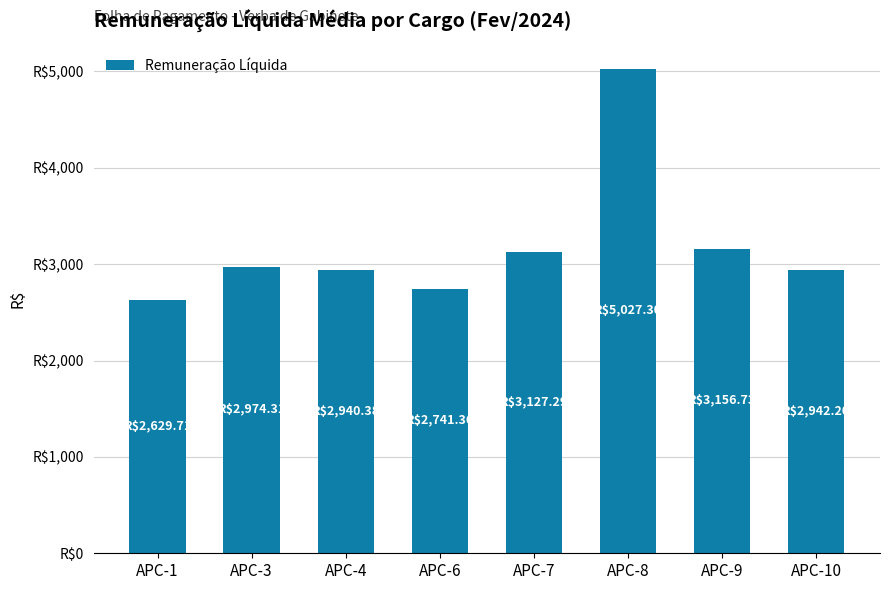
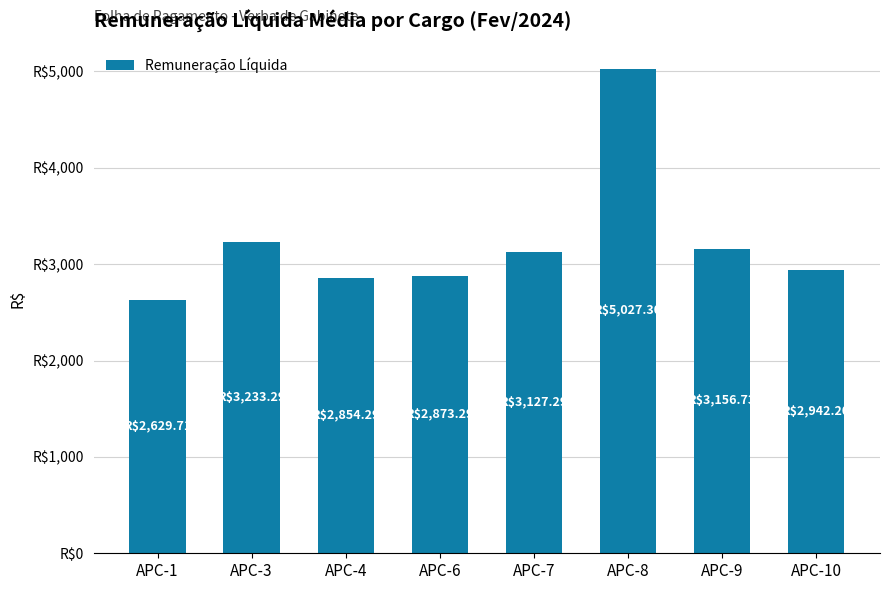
APC-3: $2,974.31 -> $3,233.29
APC-4: $2,940.38 -> $2,854.29
APC-6: $2,741.36 -> $2,873.29
